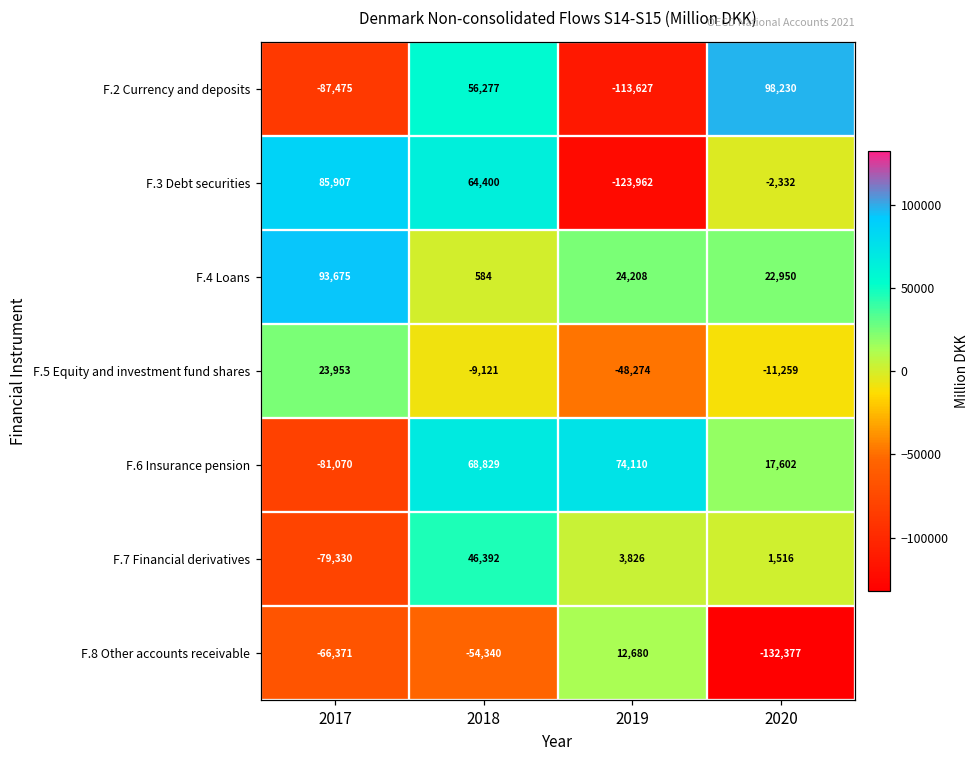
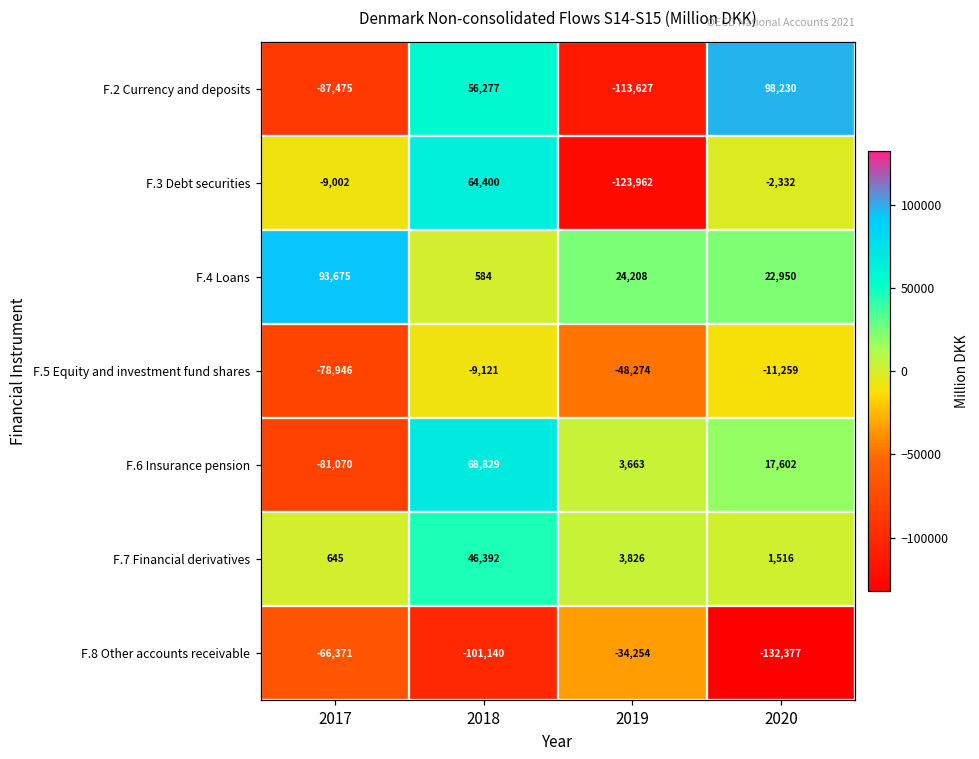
F.3 Debt securities, 2017: 85,907 -> -9,002
F.5 Equity and investment fund shares, 2017: 23,953 -> -78,946
F.6 Insurance pension, 2019: 74,110 -> 3,663
F.7 Financial derivatives, 2017: -79,330 -> 645
F.8 Other accounts receivable, 2018: -54,340 -> -101,140
F.8 Other accounts receivable, 2019: 12,680 -> -34,254
